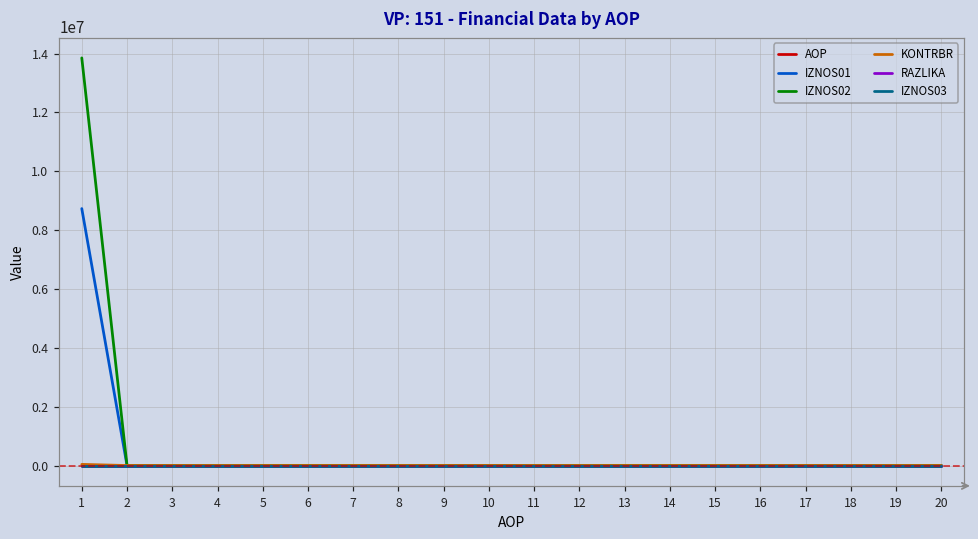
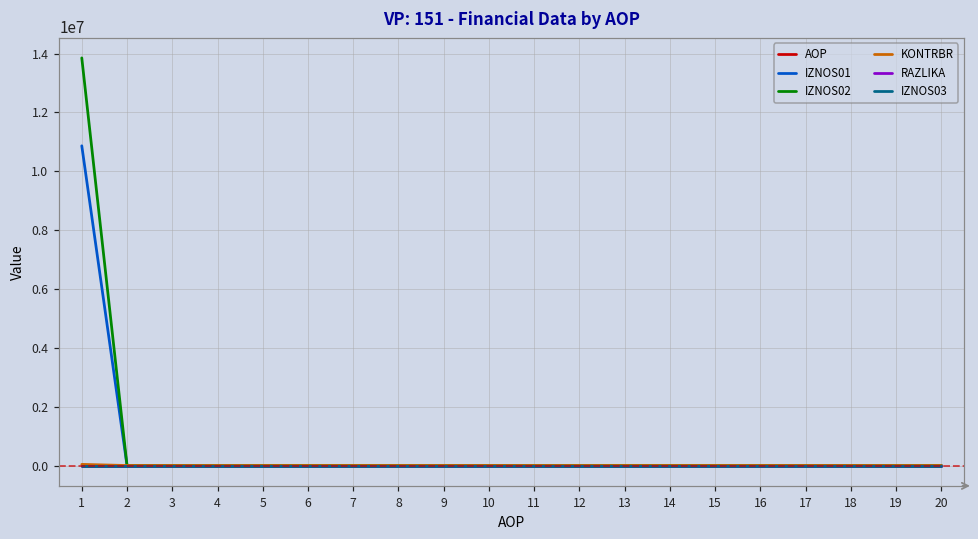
IZNOS01, 1: 8700000 -> 10900000
